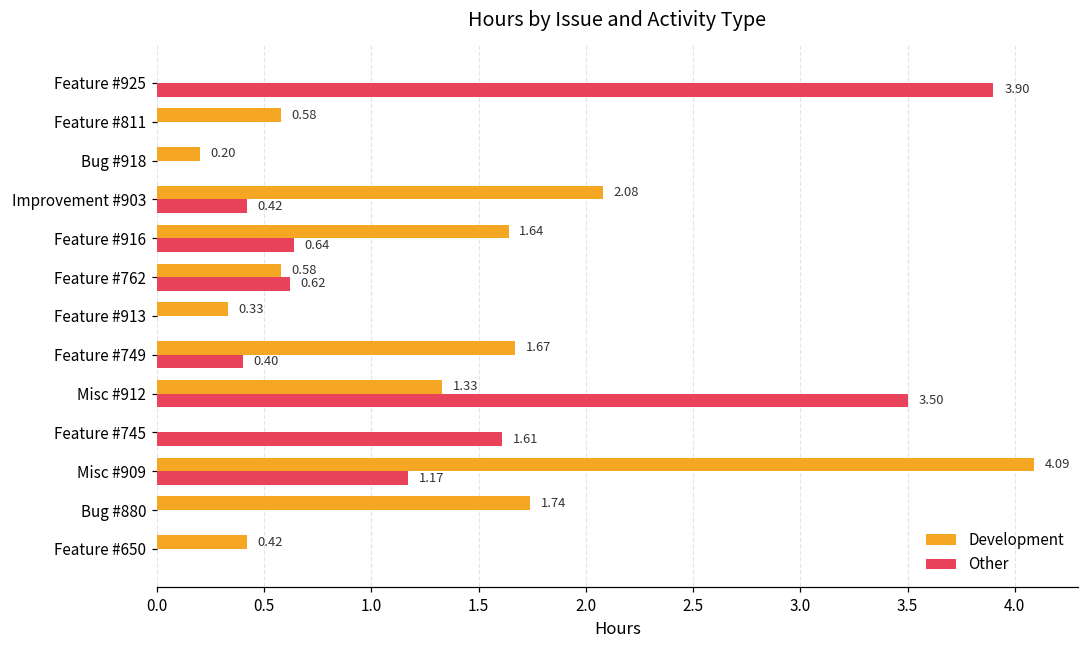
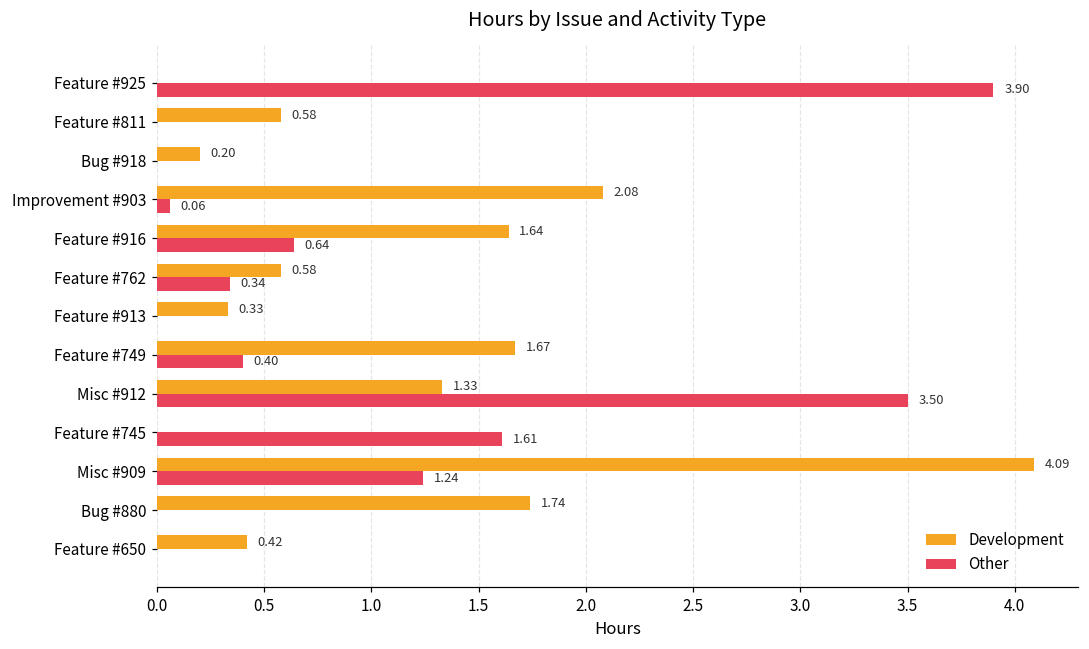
Other, Improvement #903: 0.42 -> 0.06
Other, Feature #762: 0.62 -> 0.34
Other, Misc #909: 1.17 -> 1.24
